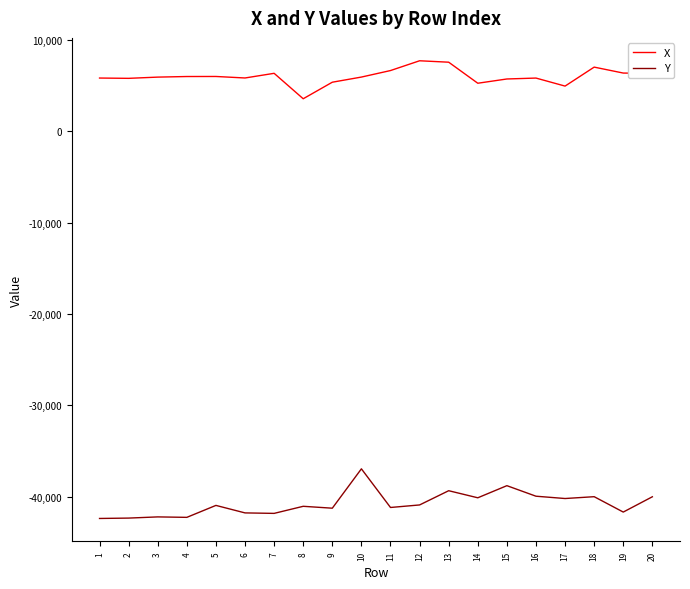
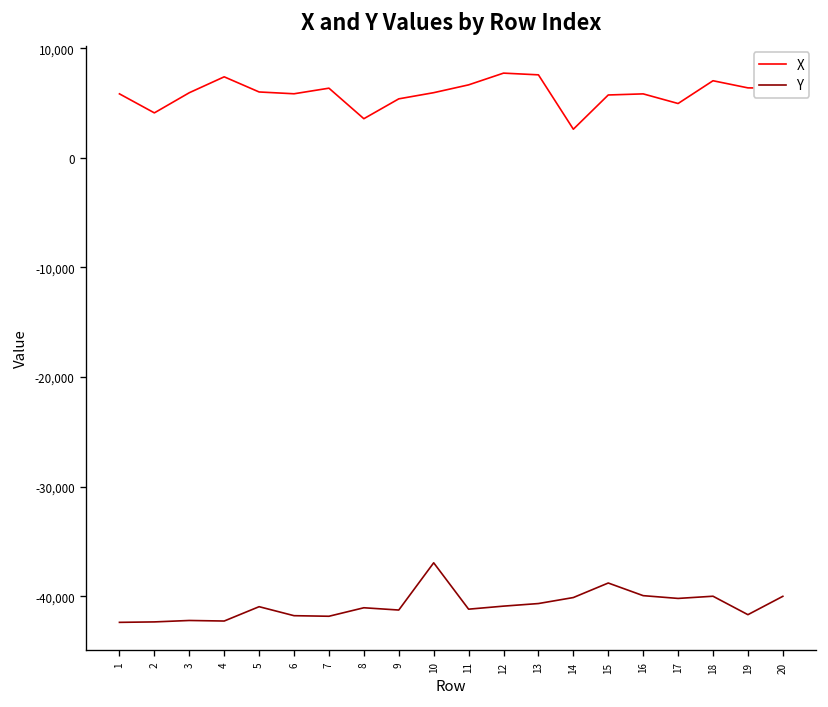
X, 2: 6,000 -> 4,000
X, 4: 6,000 -> 7,000
Y, 13: -39,000 -> -41,000
X, 14: 5,000 -> 3,000
